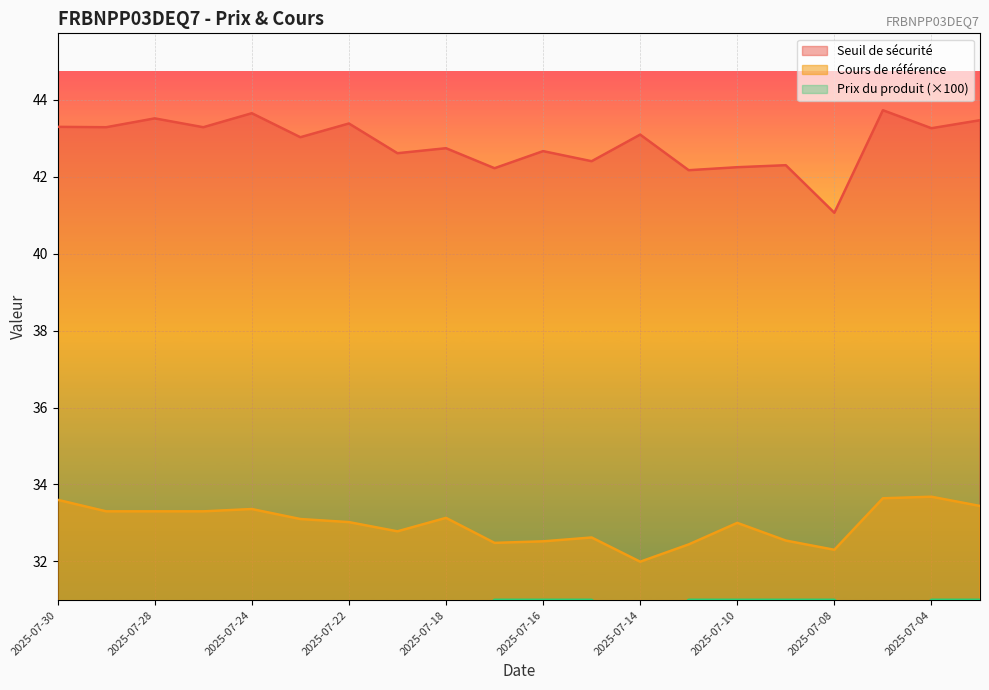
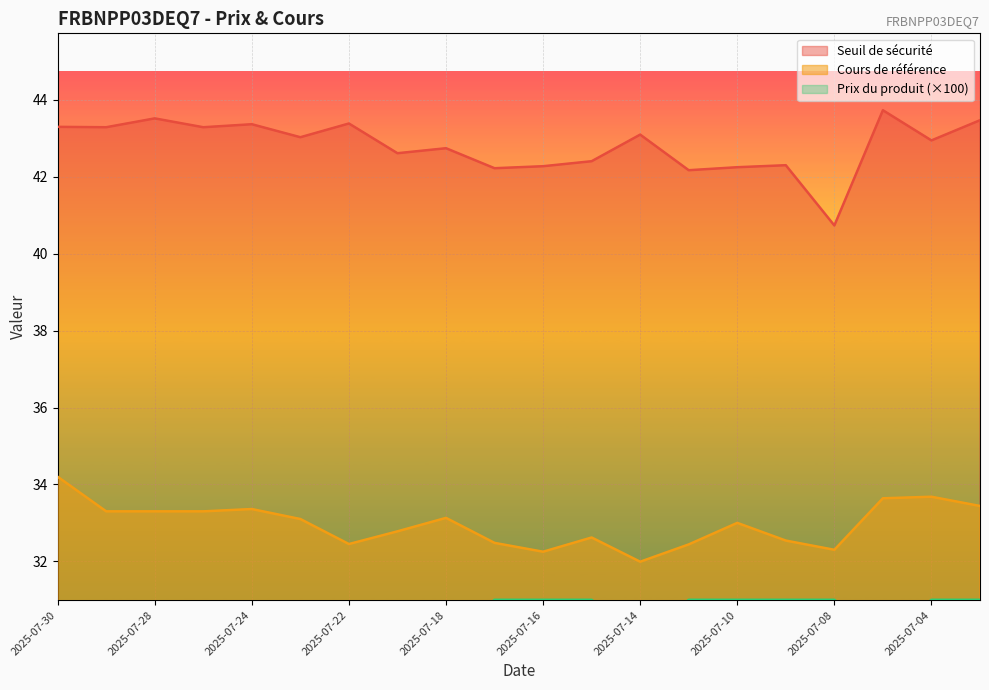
Cours de référence, 2025-07-30: 33.6 -> 34.2
Seuil de sécurité, 2025-07-24: 43.7 -> 43.4
Cours de référence, 2025-07-22: 33.0 -> 32.5
Seuil de sécurité, 2025-07-16: 42.7 -> 42.3
Cours de référence, 2025-07-16: 32.5 -> 32.3
Seuil de sécurité, 2025-07-08: 41.1 -> 40.7
Seuil de sécurité, 2025-07-04: 43.3 -> 42.9
